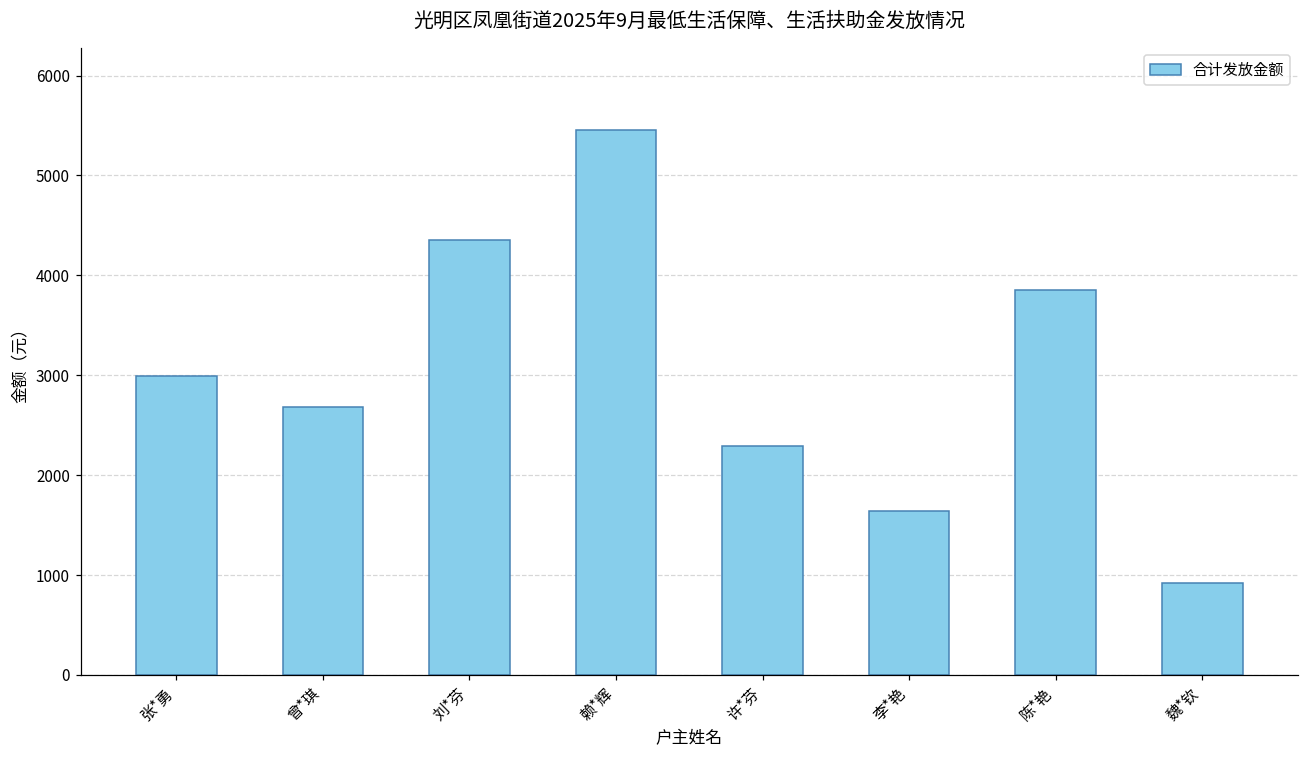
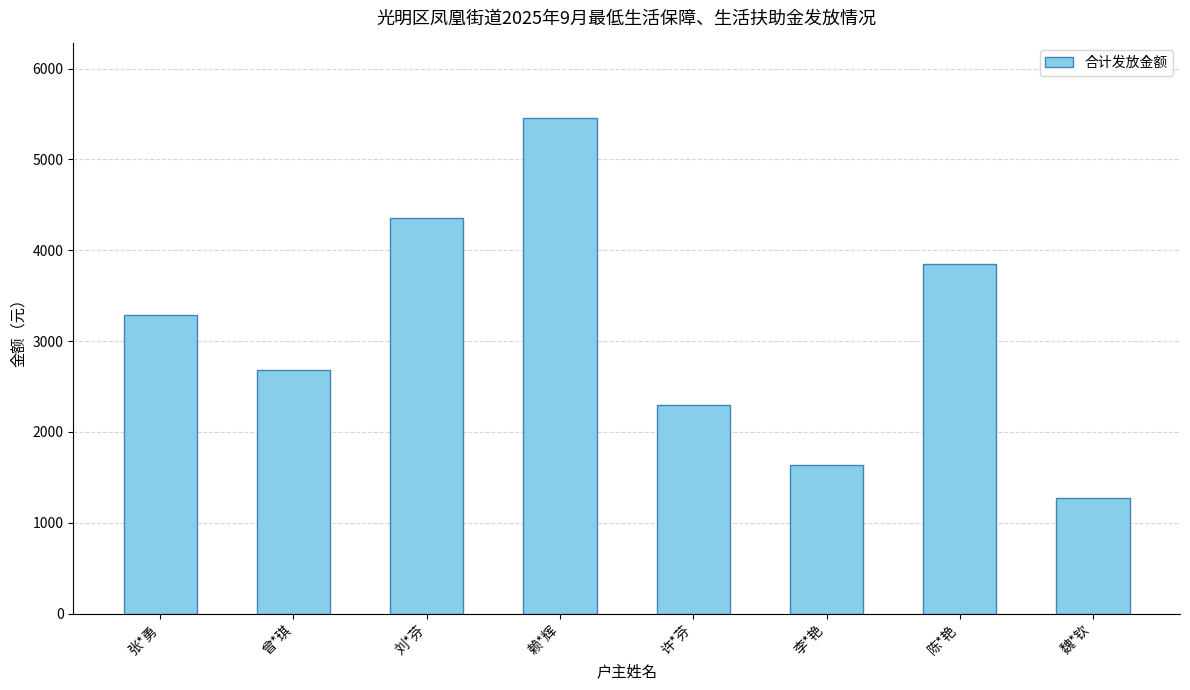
张*勇: 3000 -> 3300
魏*钦: 900 -> 1300
